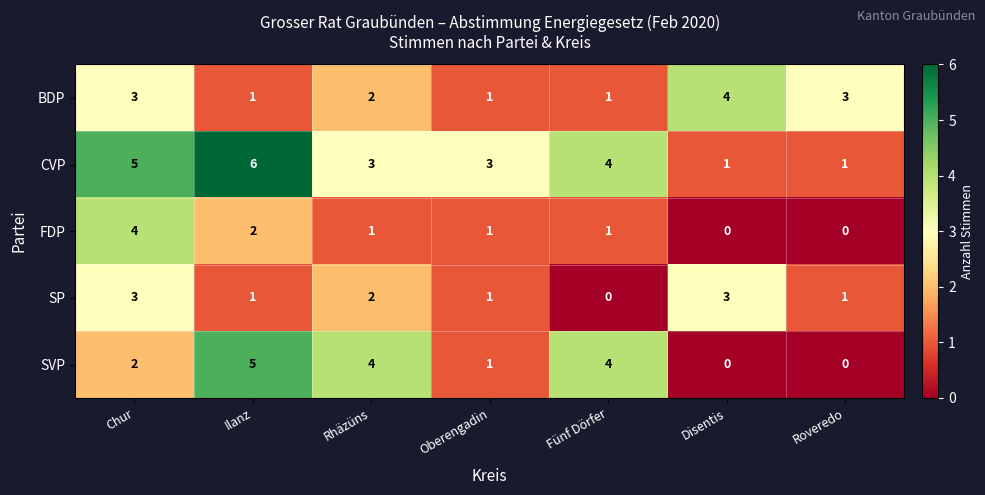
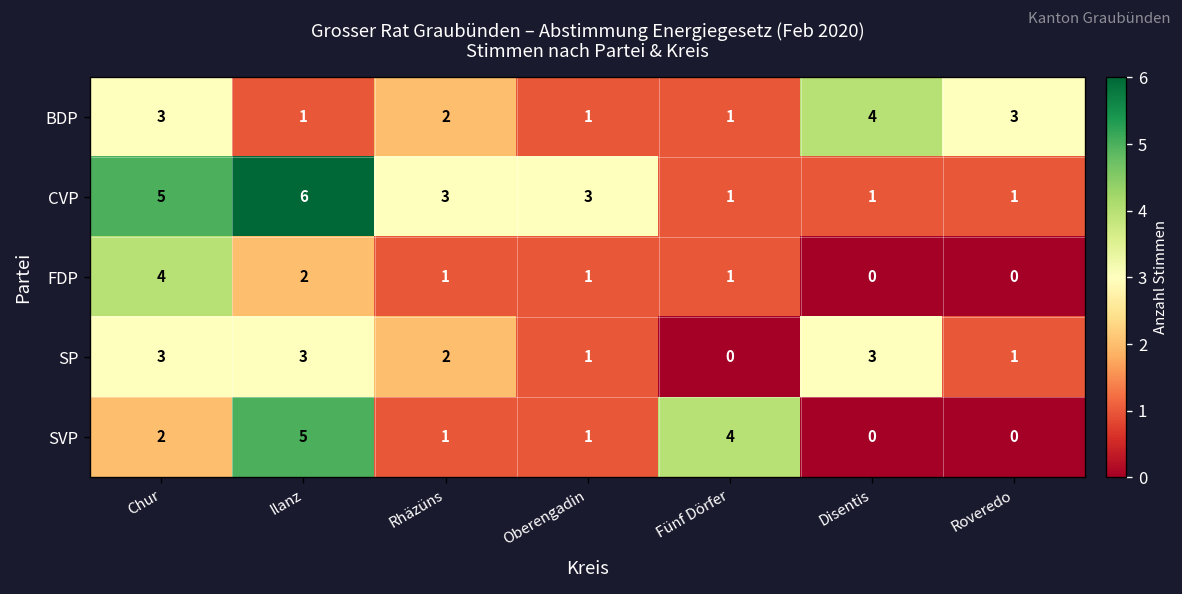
CVP, Fünf Dörfer: 4 -> 1
SP, Ilanz: 1 -> 3
SVP, Rhäzüns: 4 -> 1
